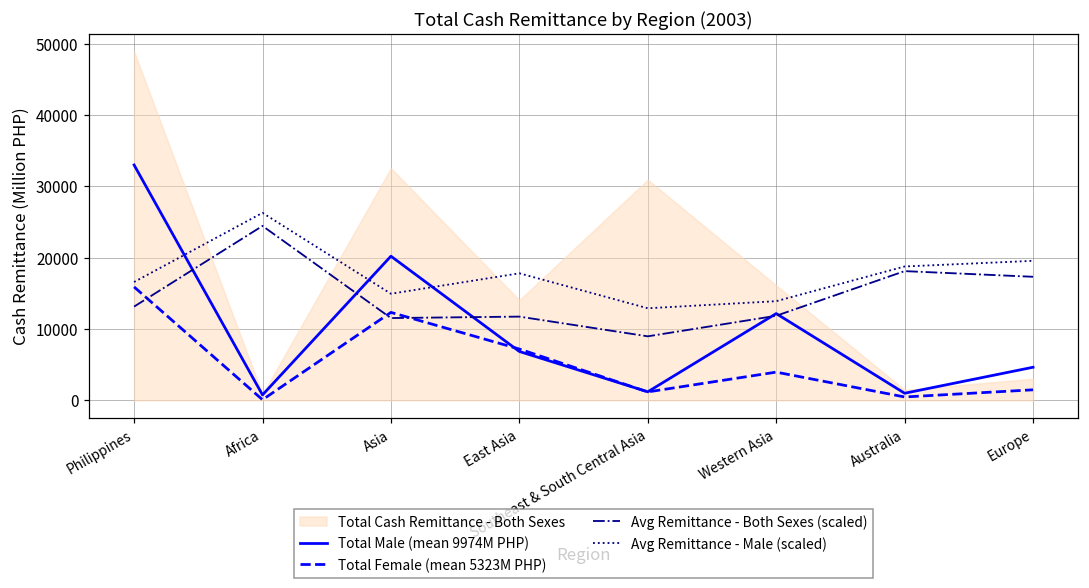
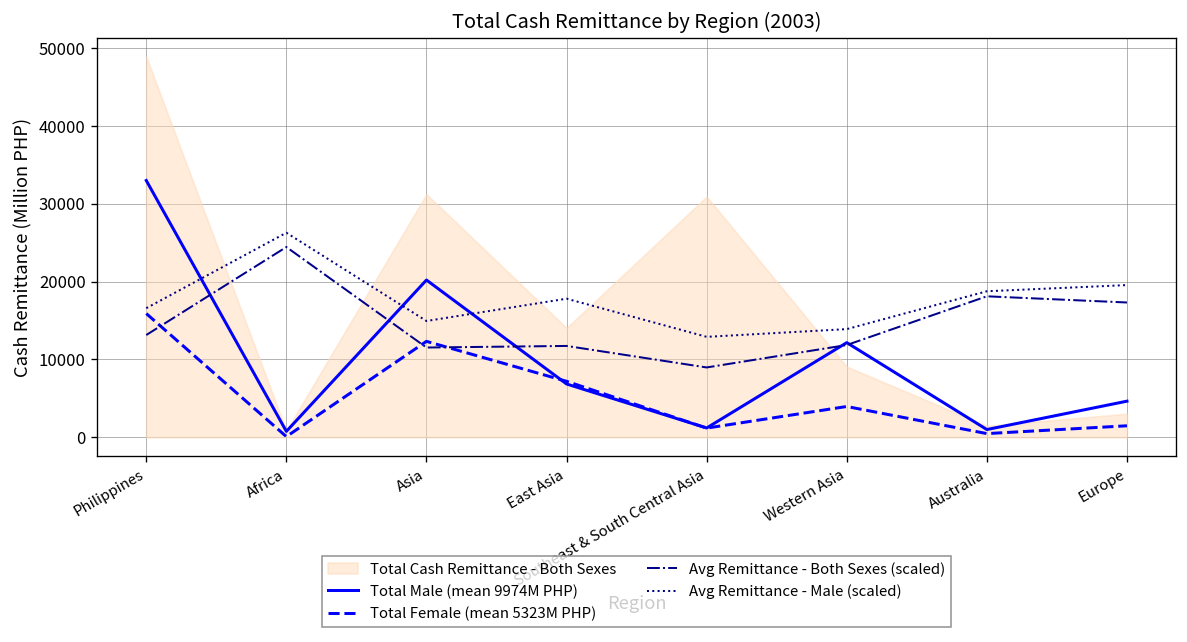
Total Cash Remittance - Both Sexes, Asia: 33000 -> 31000
Total Cash Remittance - Both Sexes, Western Asia: 16000 -> 9000
